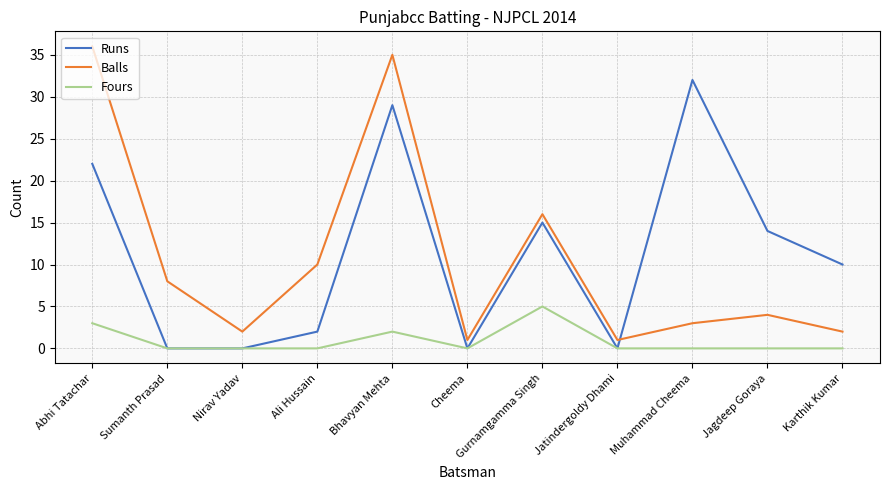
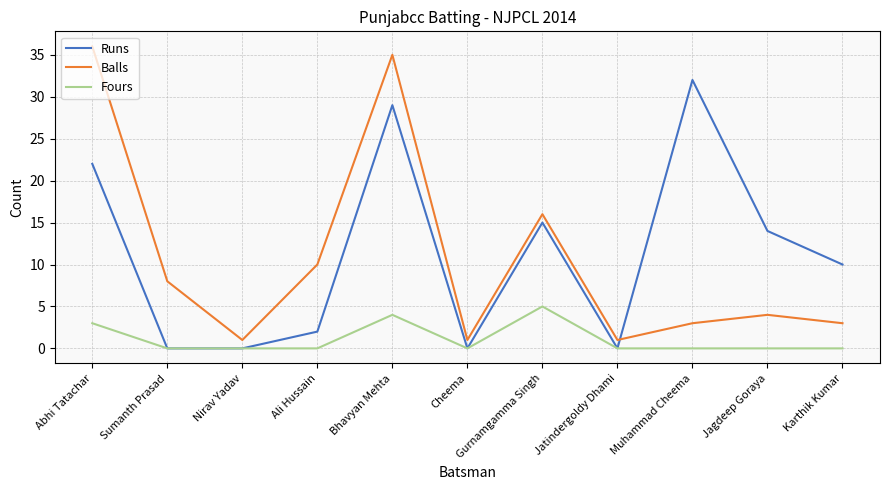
Balls, Nirav Yadav: 2 -> 1
Fours, Bhavyan Mehta: 2 -> 4
Balls, Karthik Kumar: 2 -> 3
